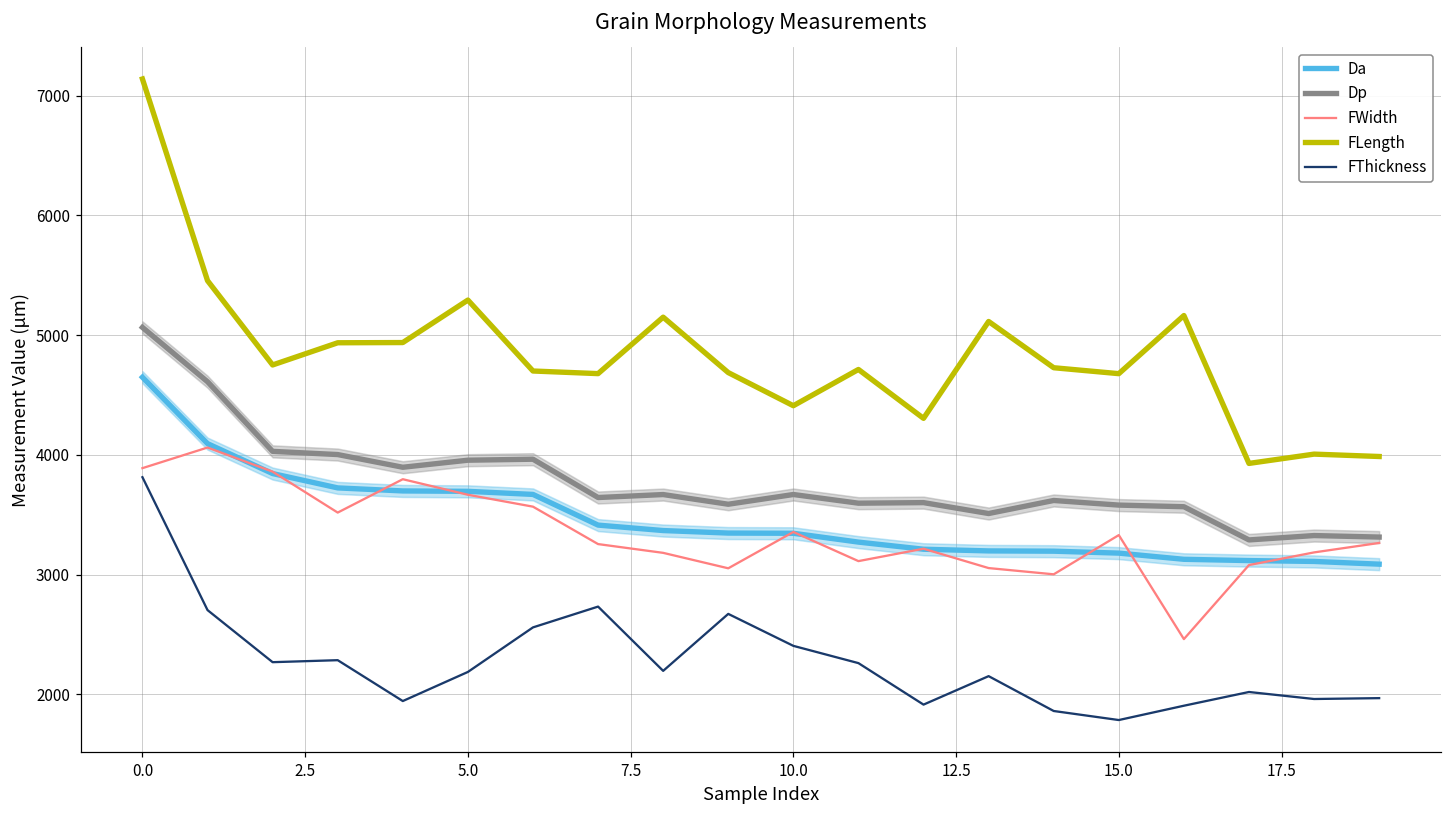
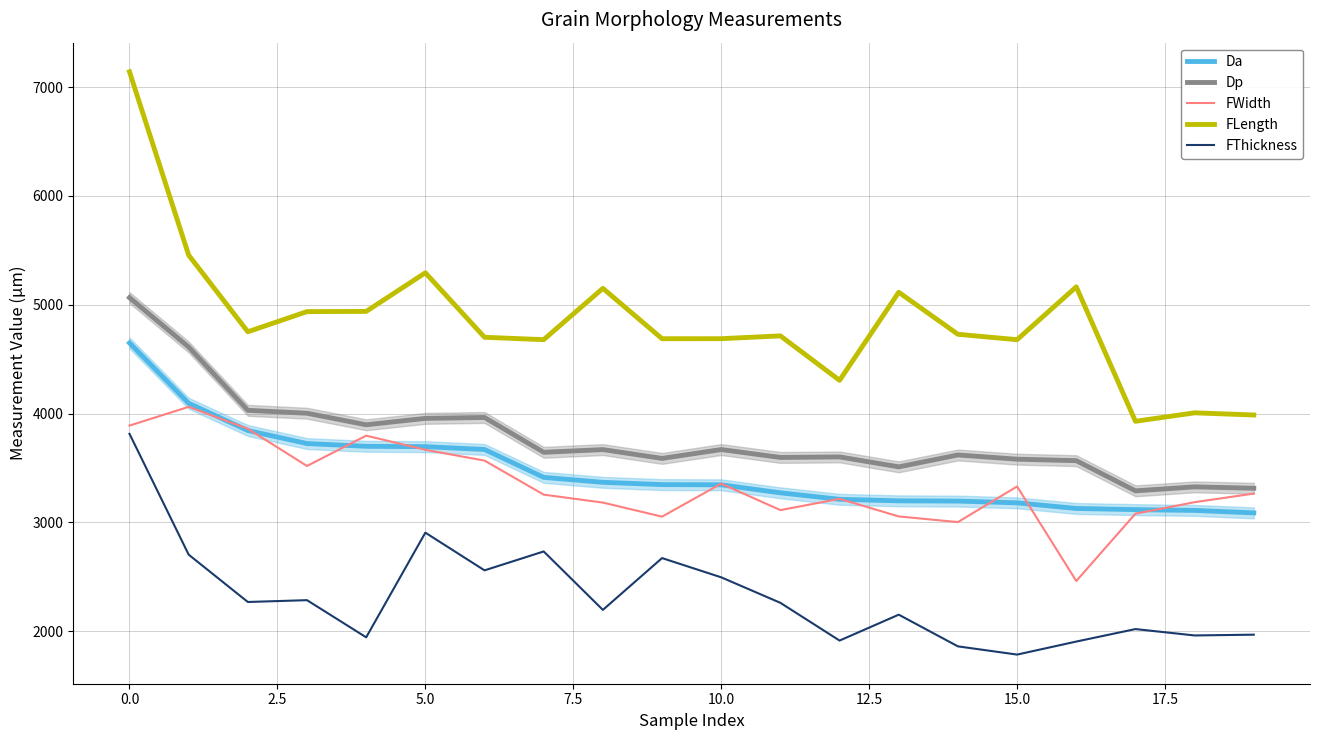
FThickness, 5.0: 2190 -> 2910
FLength, 10.0: 4410 -> 4690
FThickness, 10.0: 2400 -> 2490
